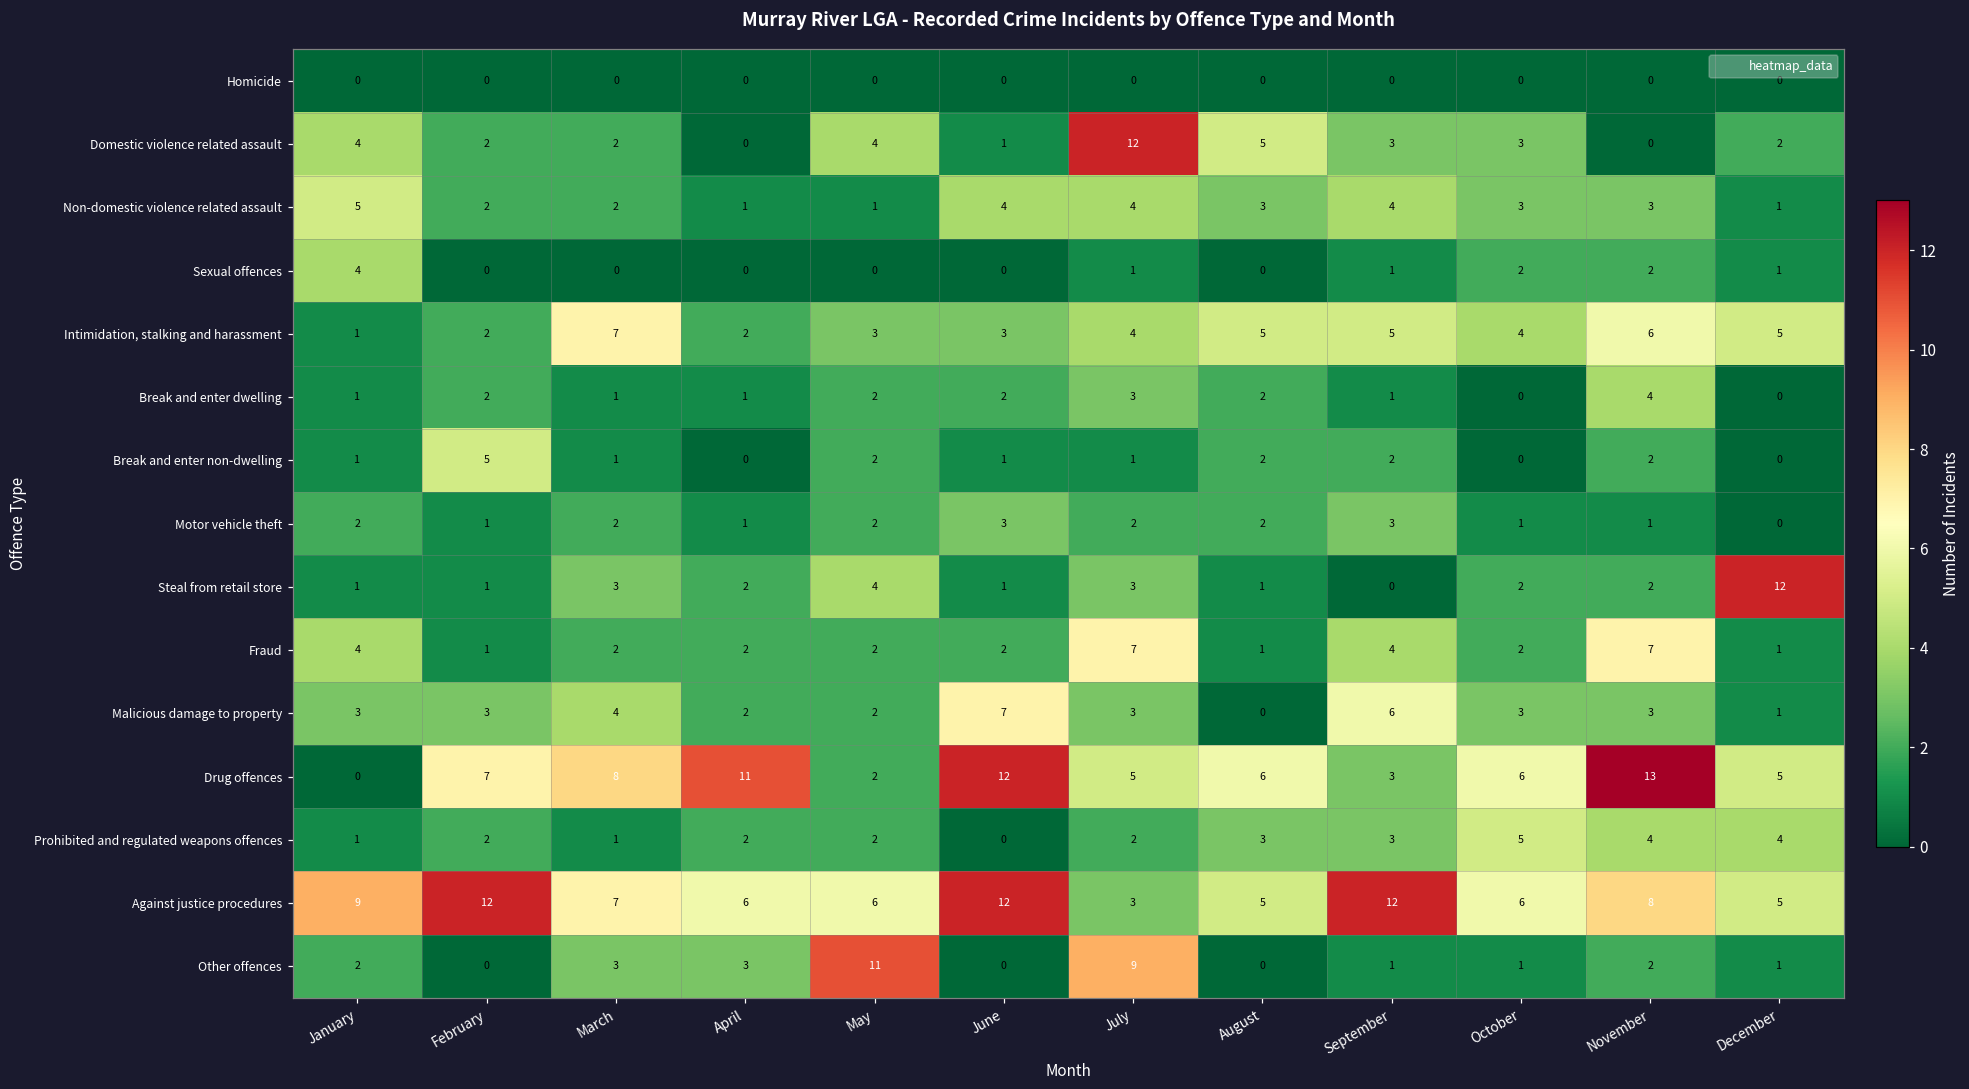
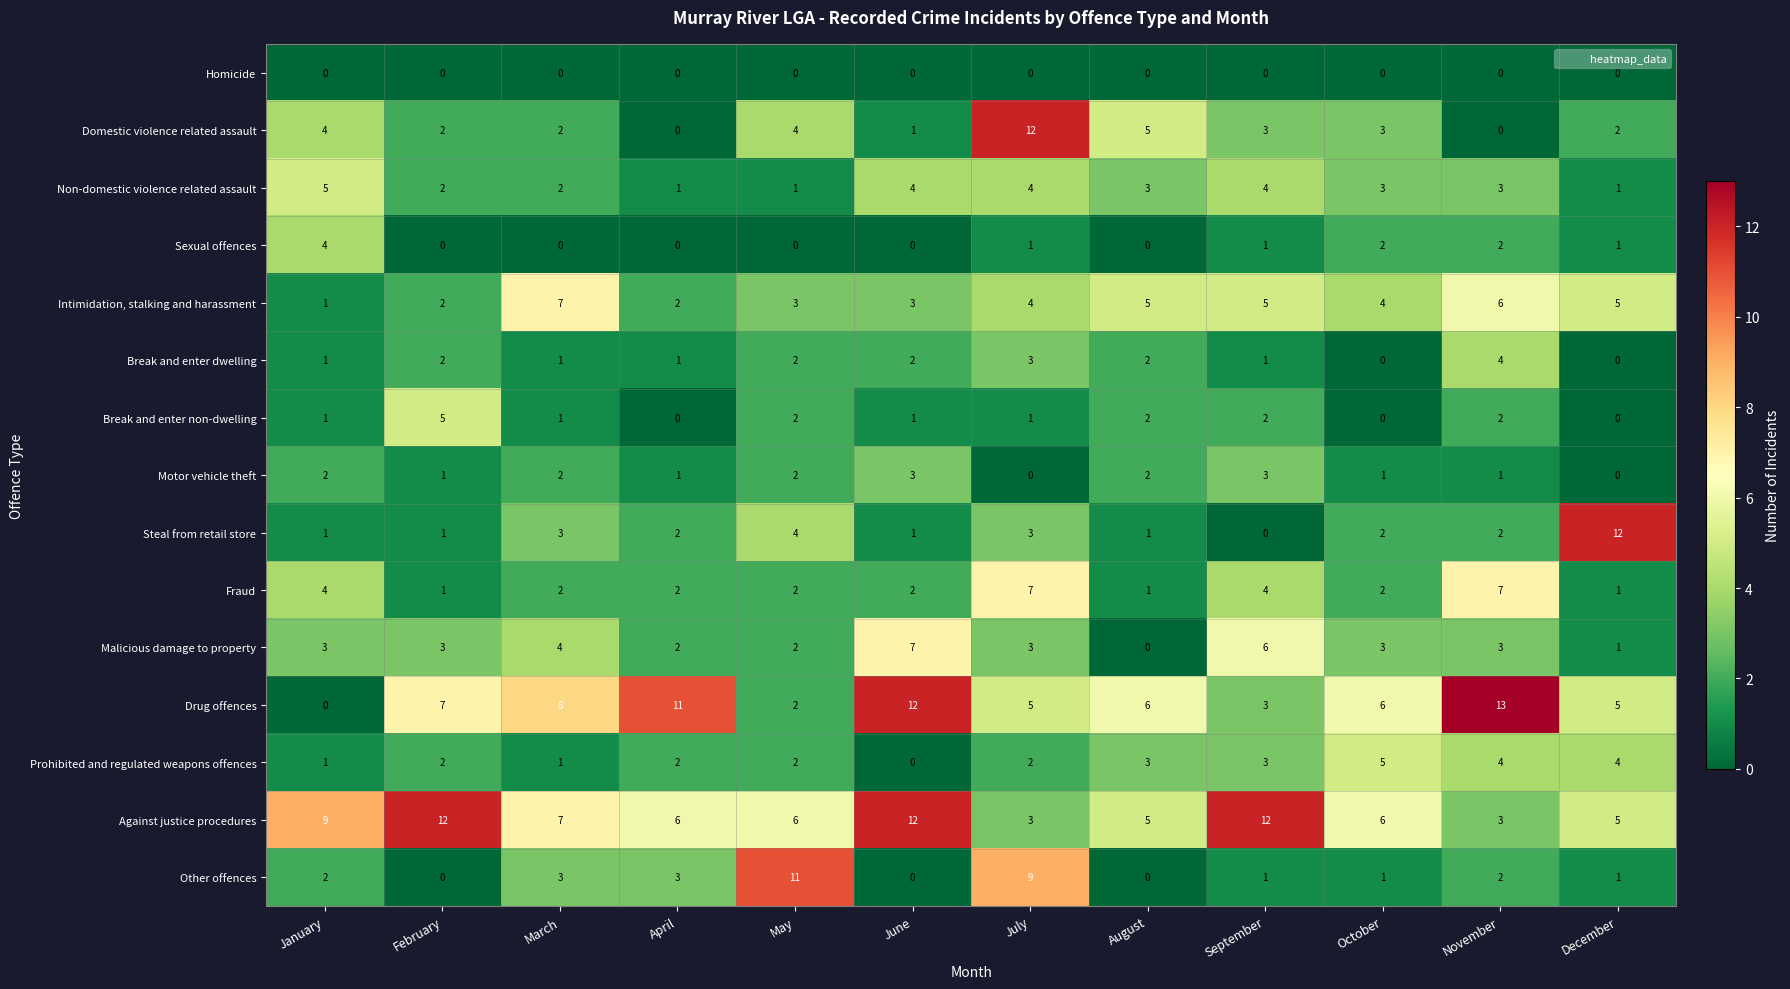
Motor vehicle theft, July: 2 -> 0
Against justice procedures, November: 8 -> 3
